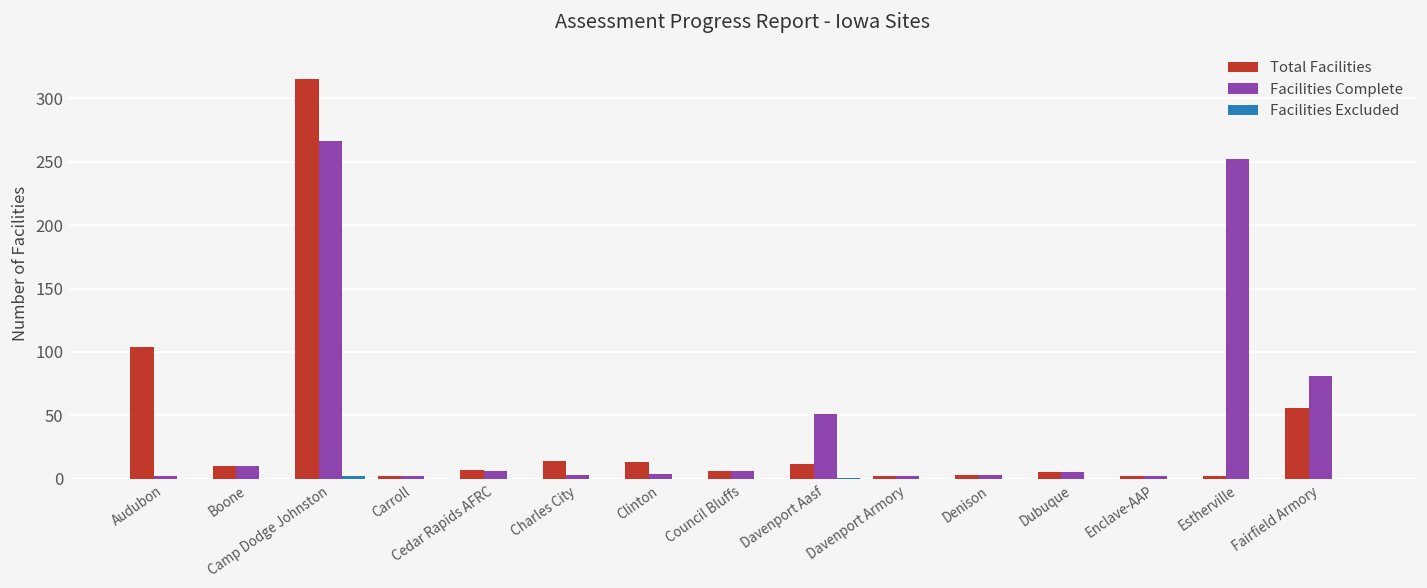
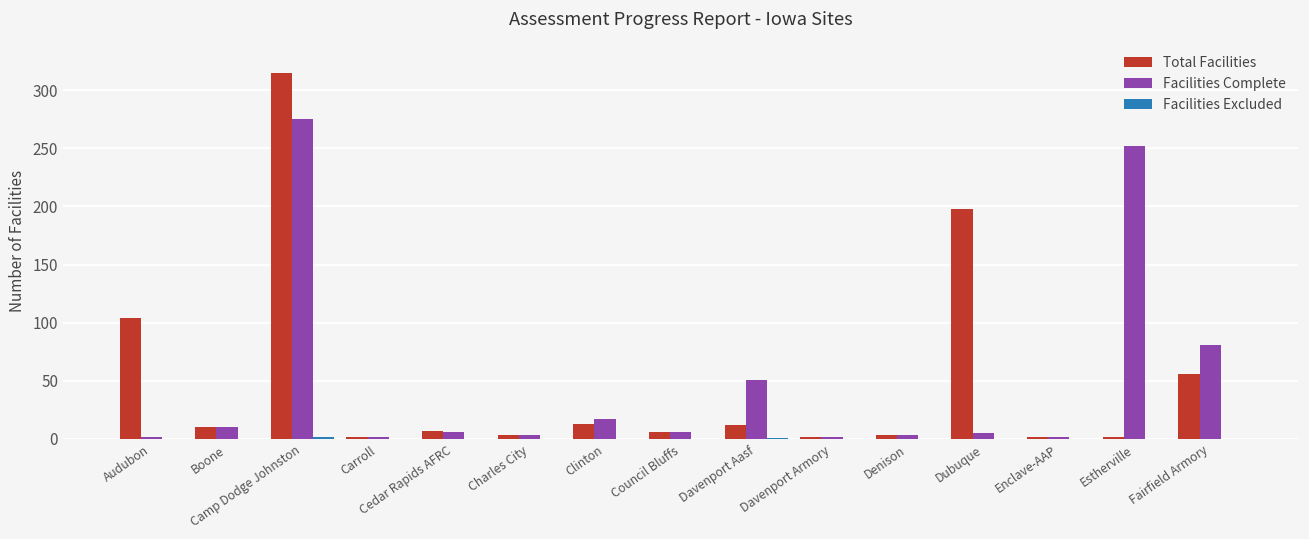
Facilities Complete, Camp Dodge Johnston: 266 -> 275
Total Facilities, Charles City: 14 -> 3
Facilities Complete, Clinton: 4 -> 17
Total Facilities, Dubuque: 5 -> 198
